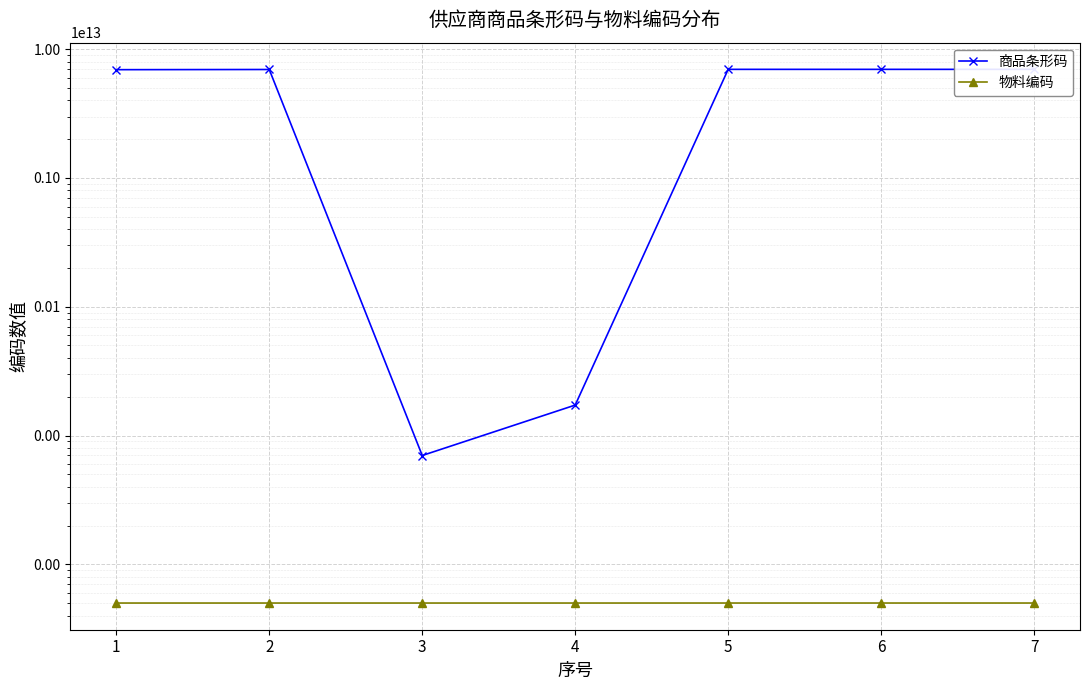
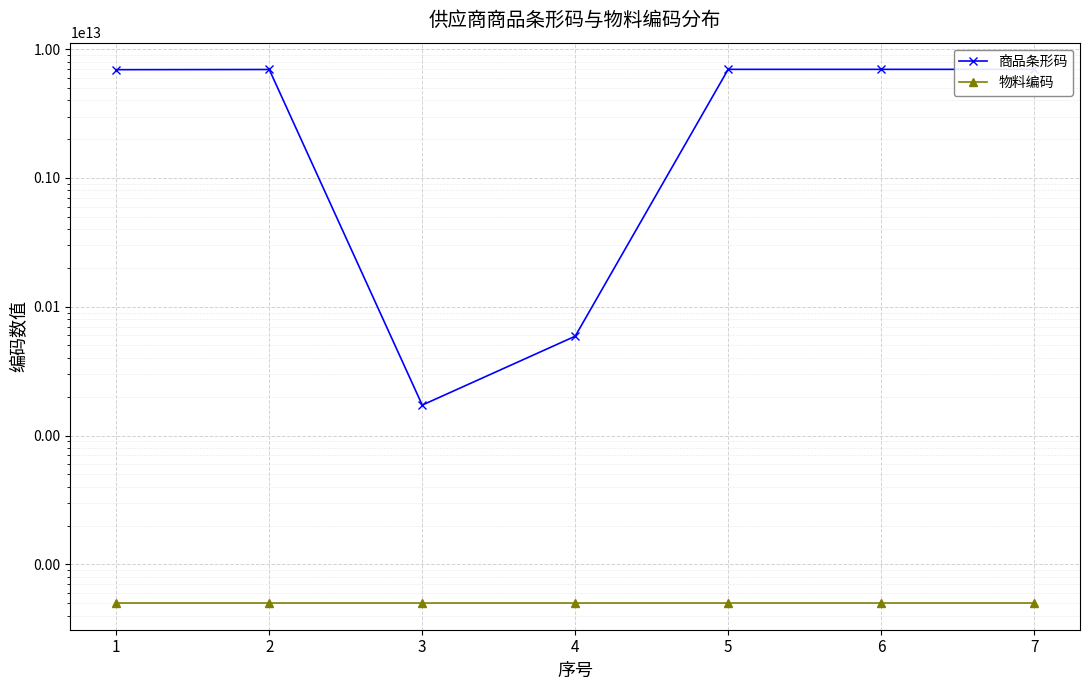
商品条形码, 3: 7000000000 -> 17000000000
商品条形码, 4: 17000000000 -> 60000000000
